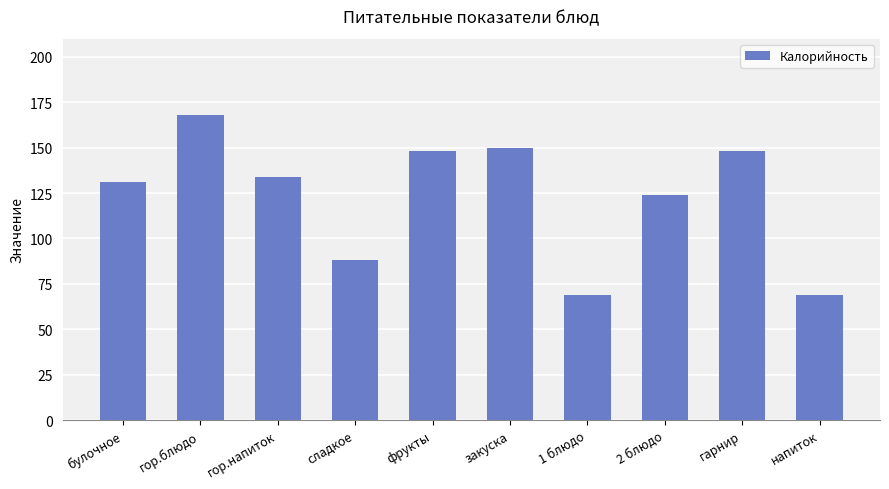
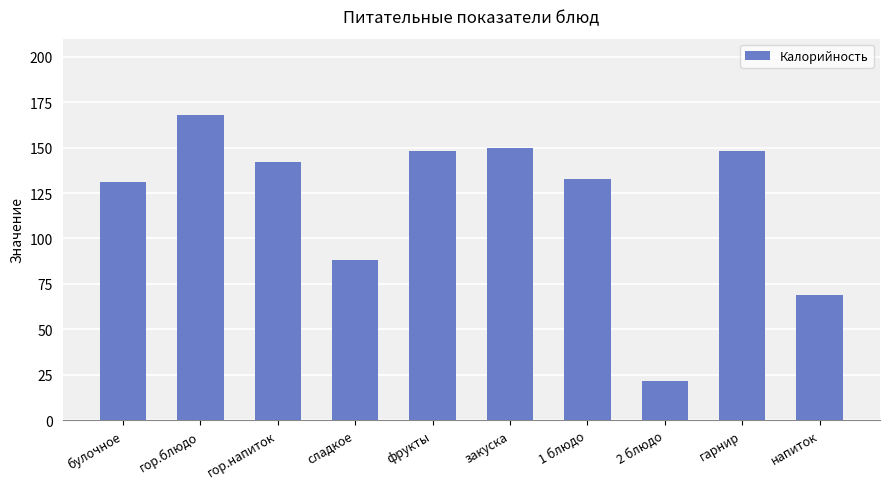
гор.напиток: 134 -> 142
1 блюдо: 69 -> 133
2 блюдо: 124 -> 22
